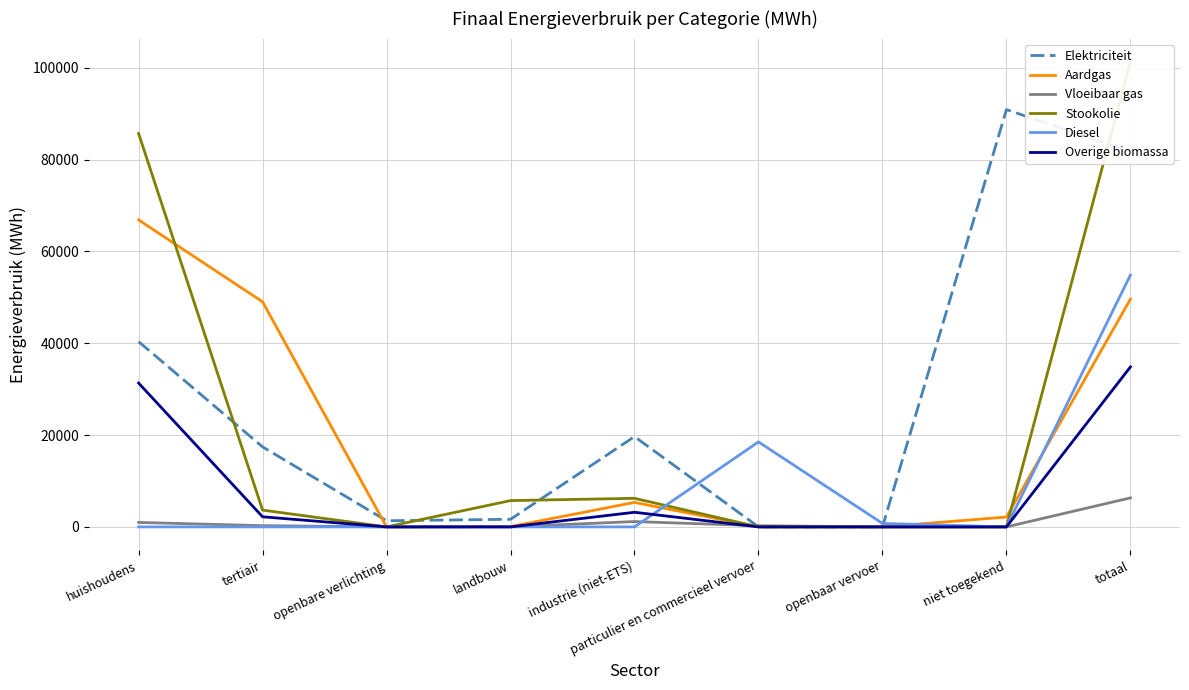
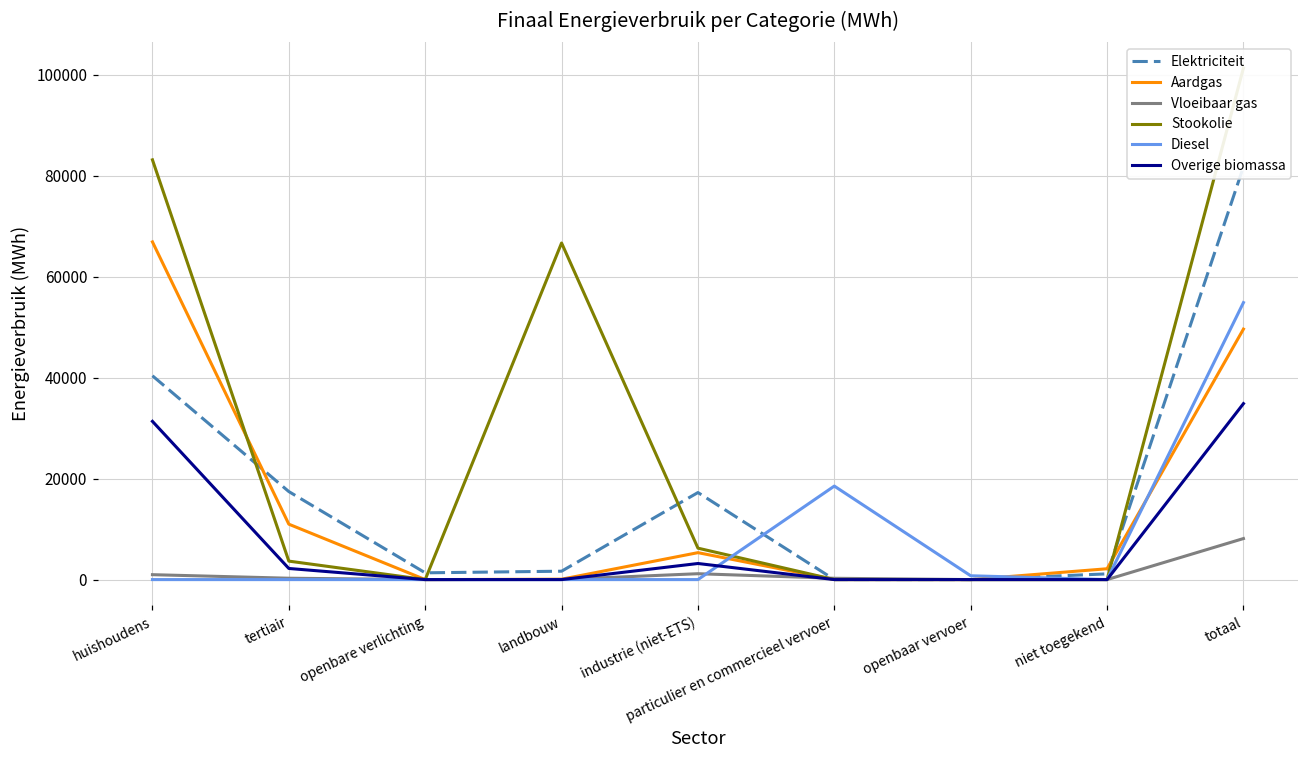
Stookolie, huishoudens: 86000 -> 83000
Aardgas, tertiair: 49000 -> 11000
Stookolie, landbouw: 6000 -> 67000
Elektriciteit, industrie (niet-ETS): 20000 -> 17000
Elektriciteit, niet toegekend: 91000 -> 1000
Vloeibaar gas, totaal: 6000 -> 8000
